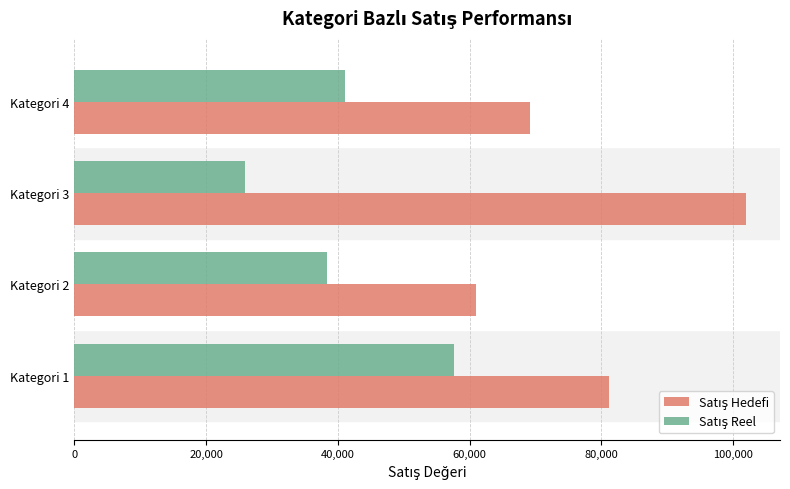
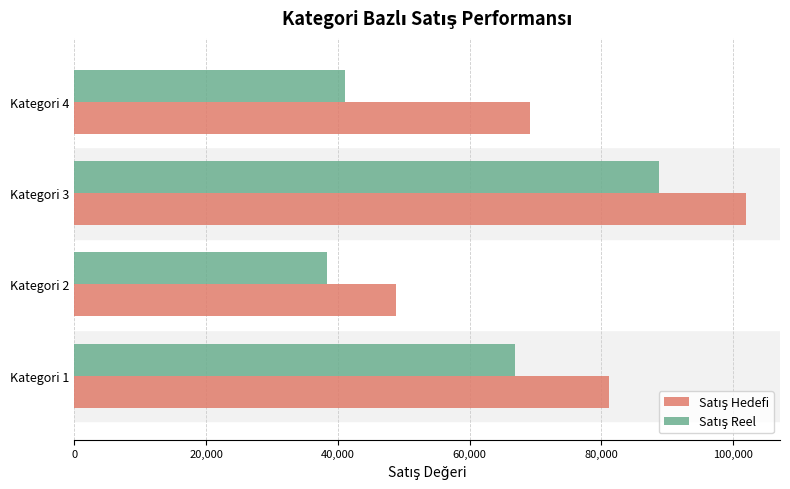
Satış Reel, Kategori 3: 26,000 -> 89,000
Satış Hedefi, Kategori 2: 61,000 -> 49,000
Satış Reel, Kategori 1: 58,000 -> 67,000
